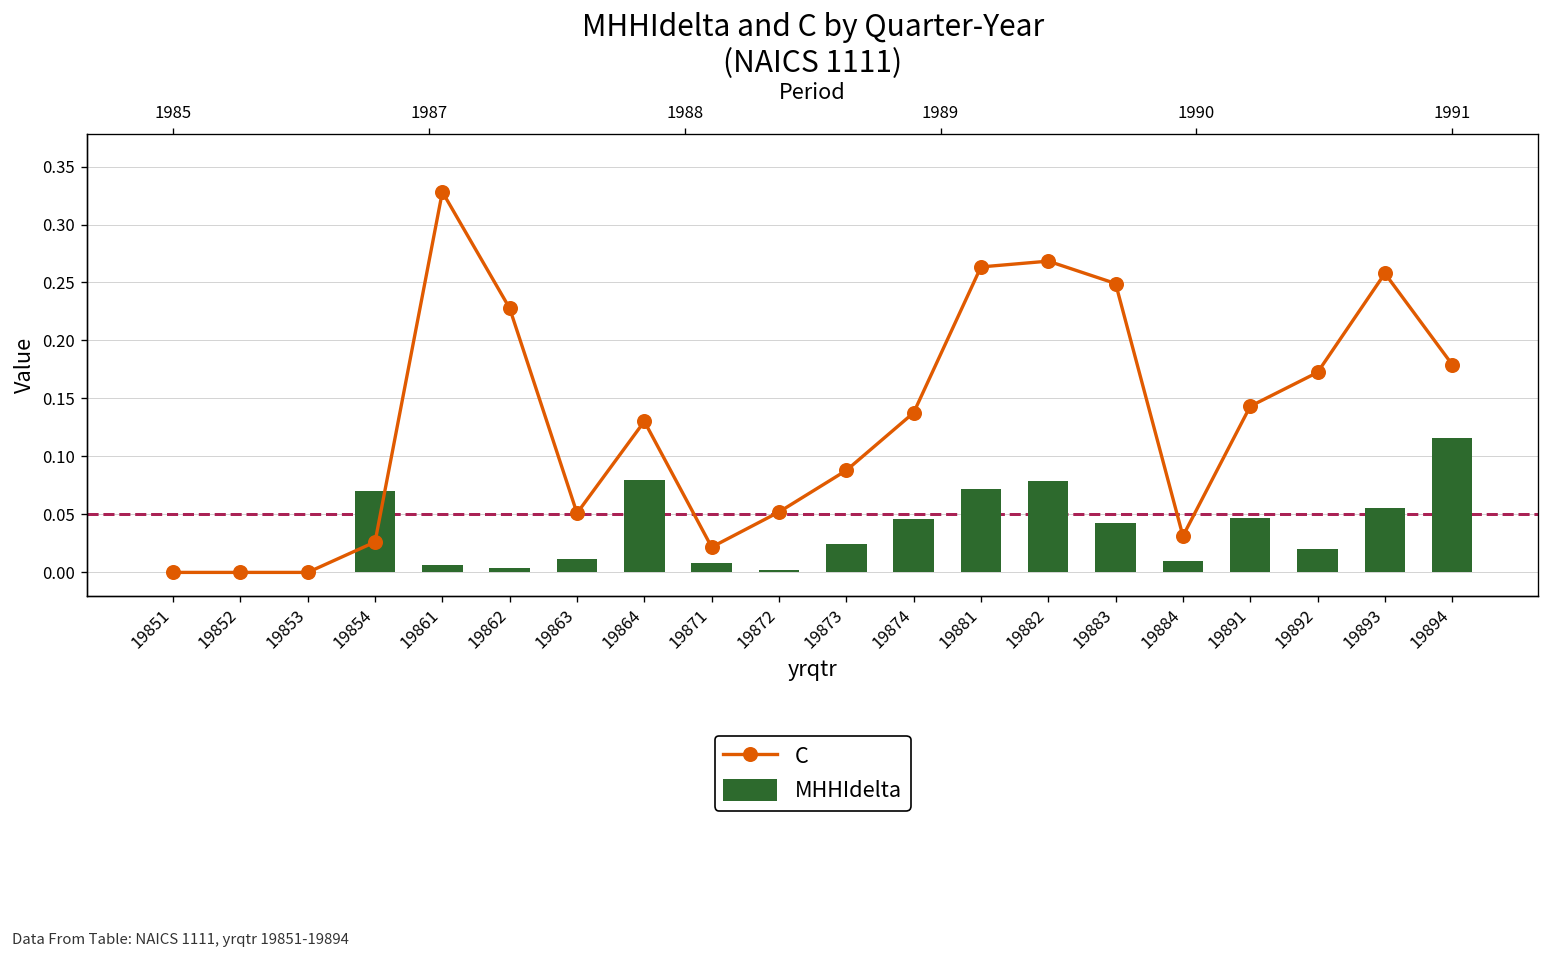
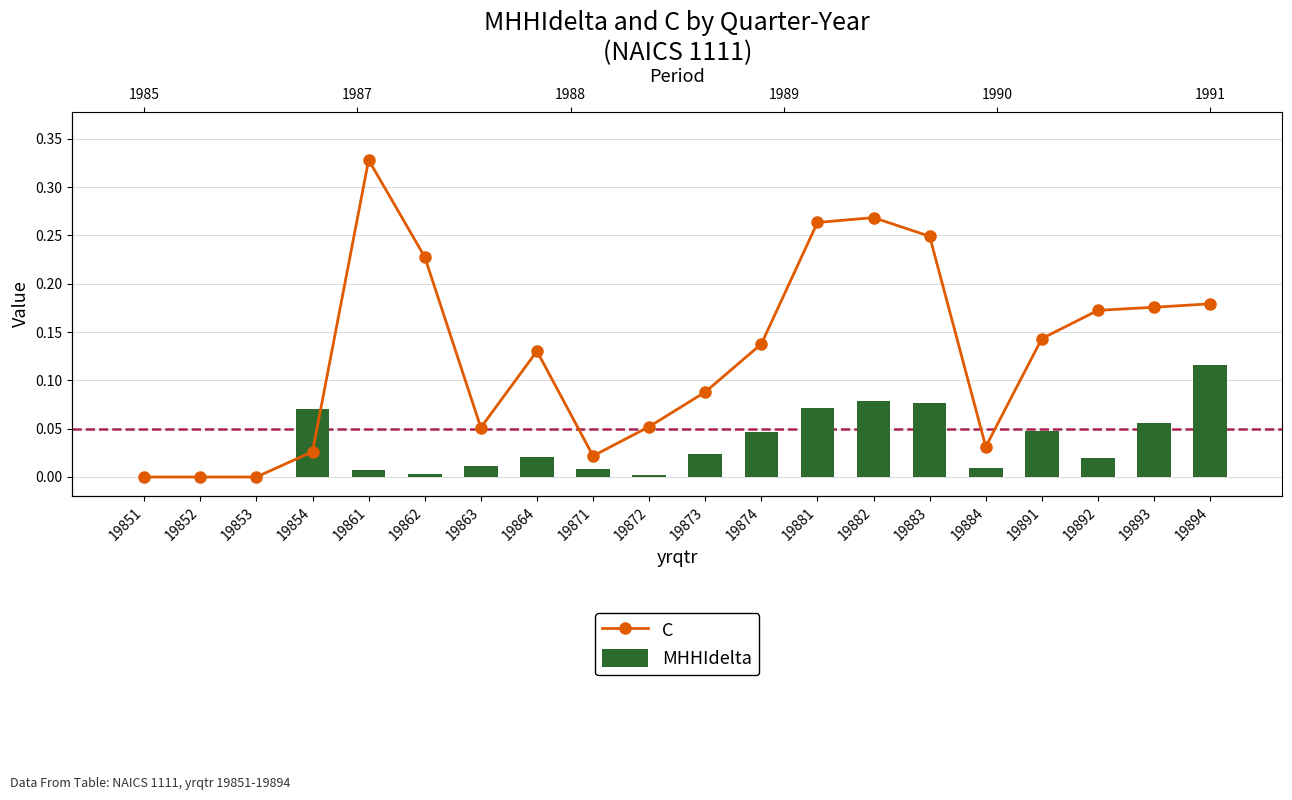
MHHIdelta, 19864: 0.08 -> 0.02
MHHIdelta, 19883: 0.04 -> 0.08
C, 19893: 0.26 -> 0.18
